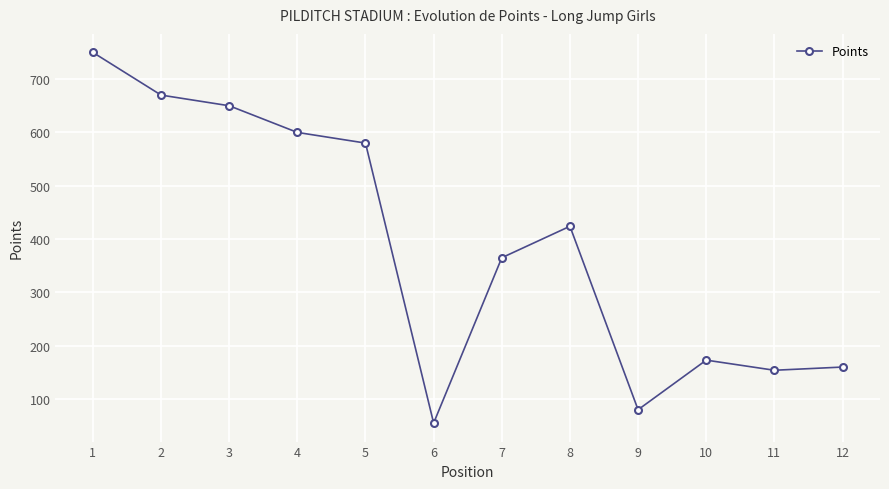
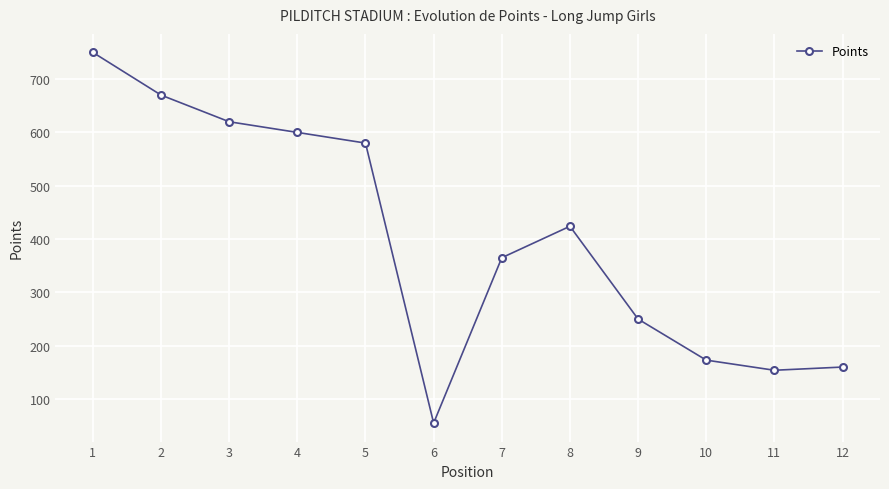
3: 650 -> 620
9: 80 -> 250
